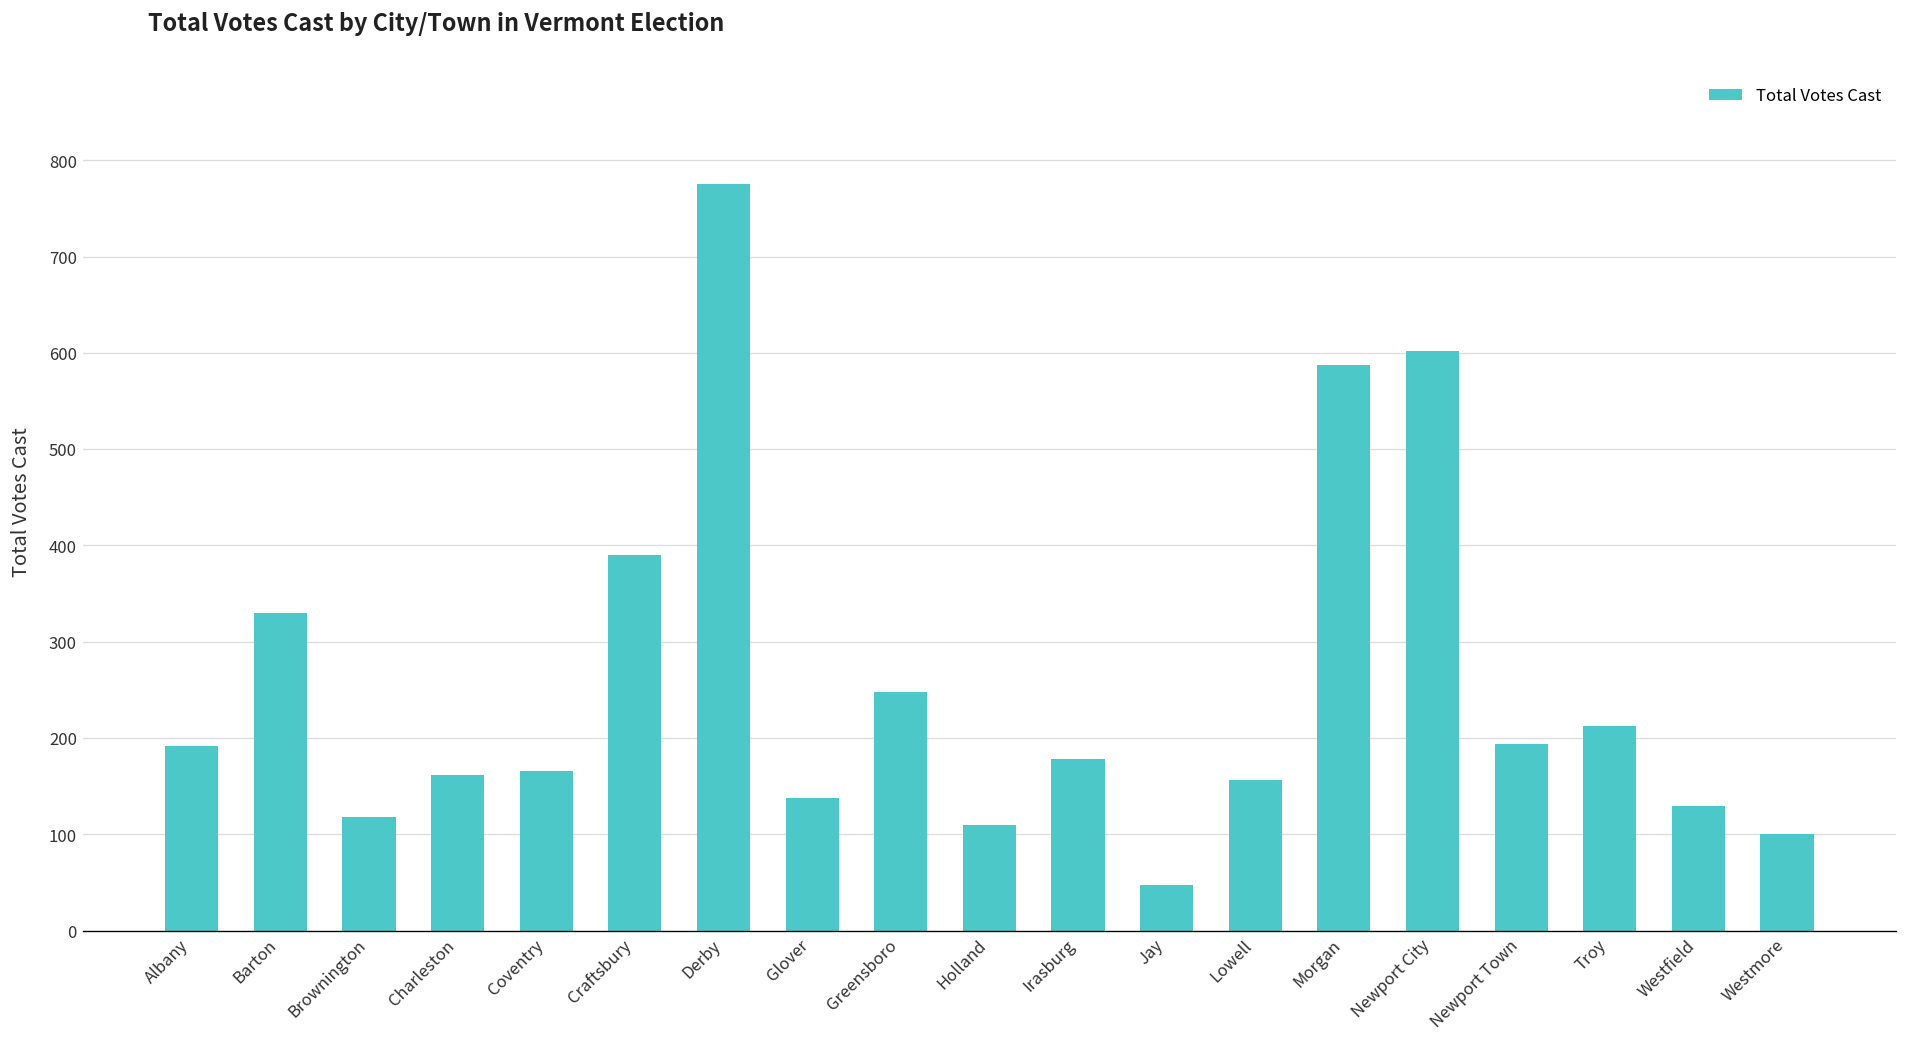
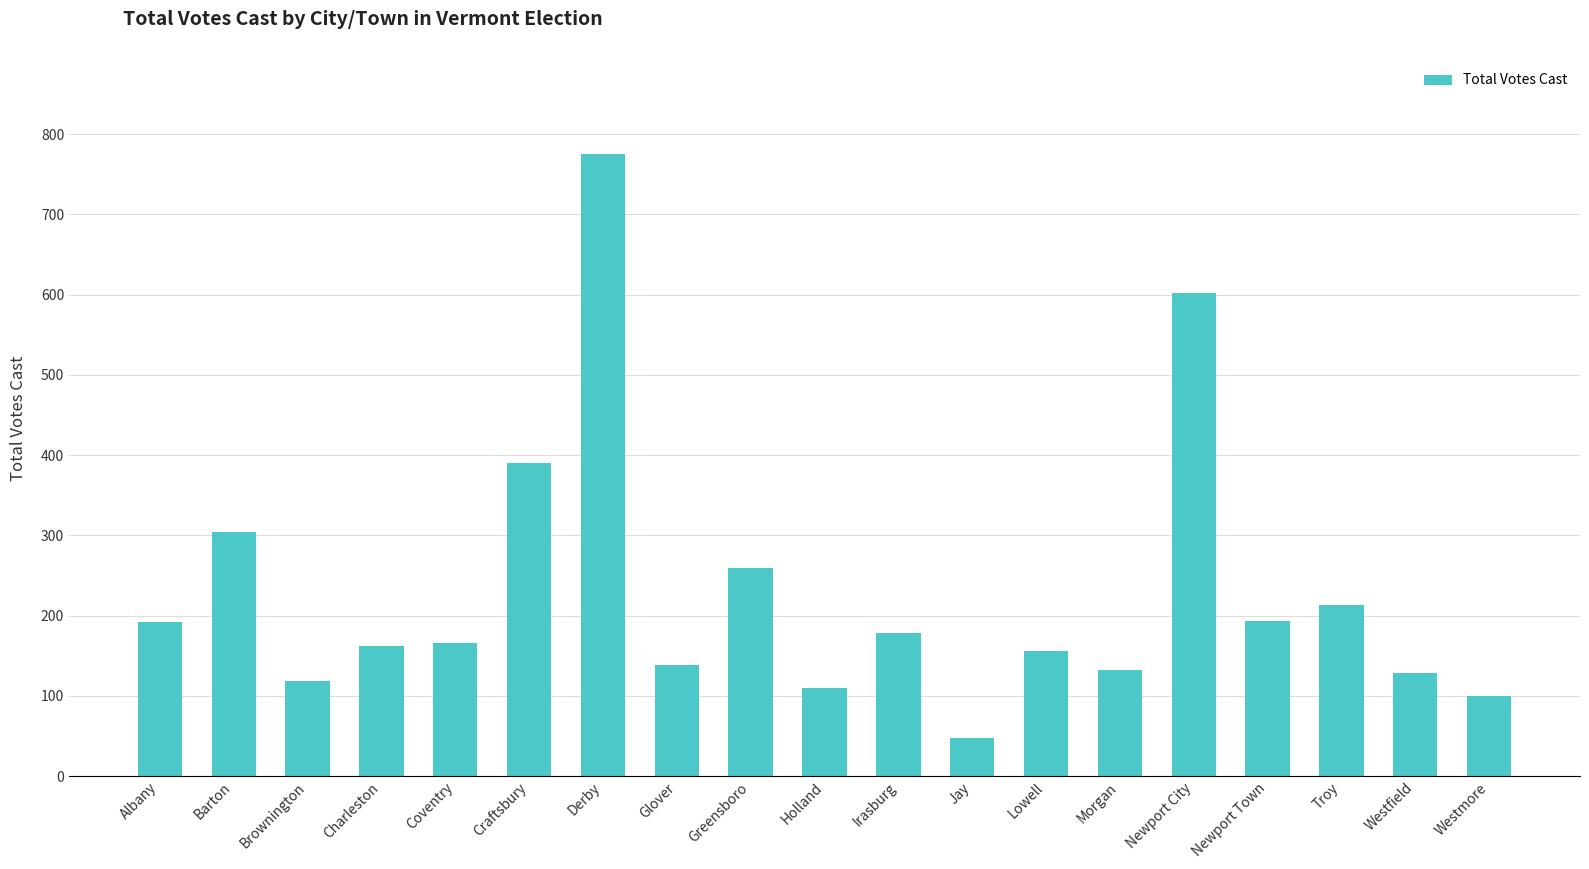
Barton: 330 -> 300
Greensboro: 250 -> 260
Morgan: 590 -> 130
